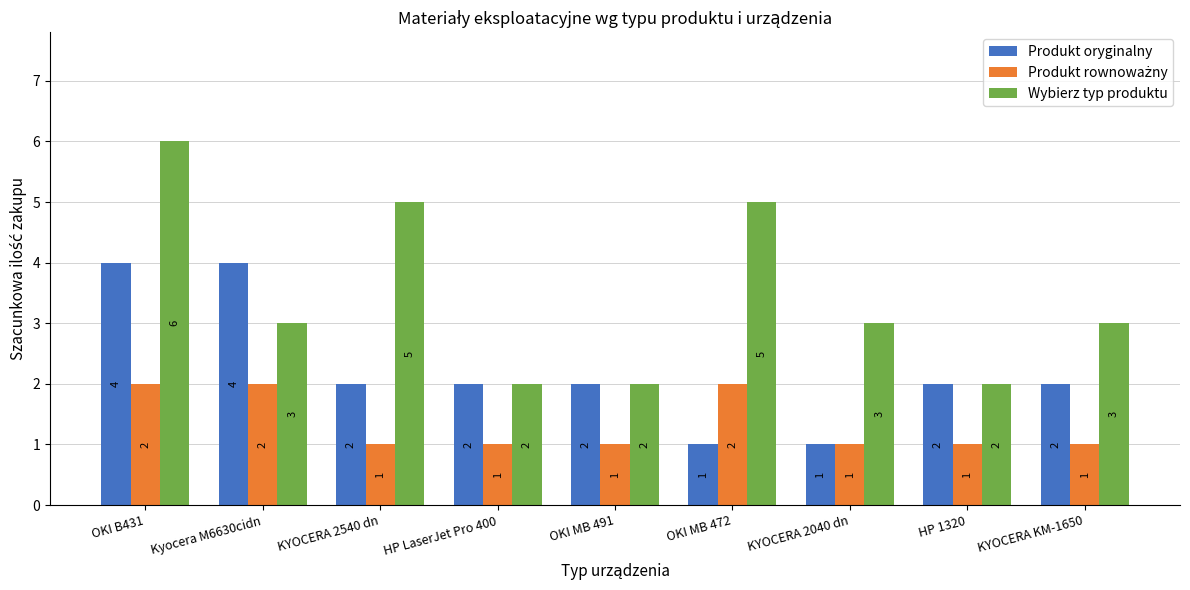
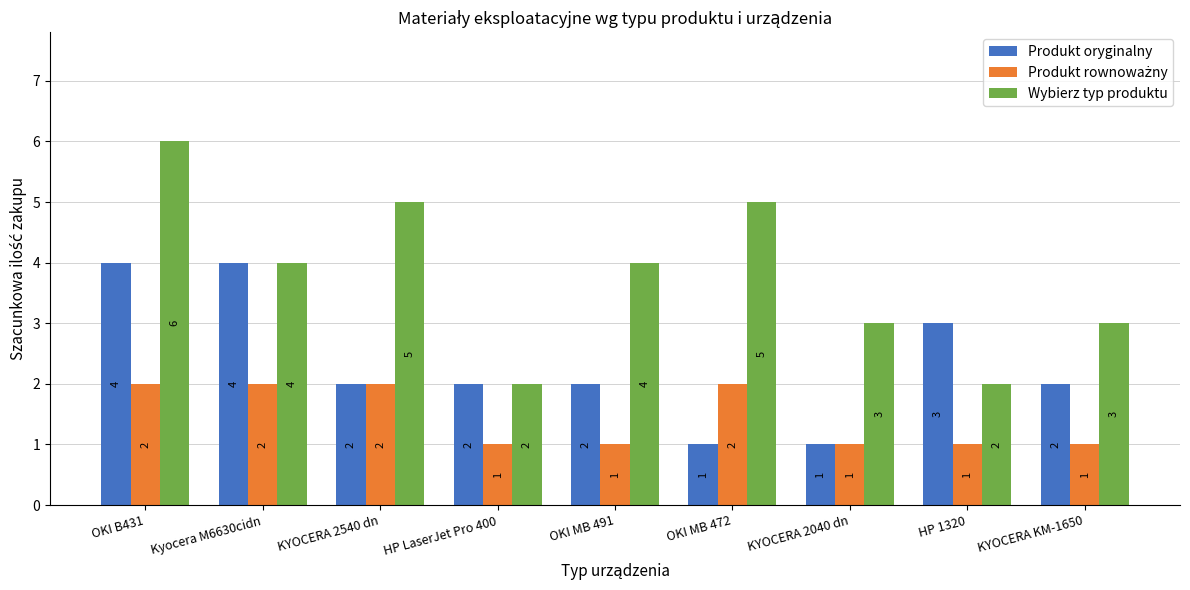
Wybierz typ produktu, Kyocera M6630cidn: 3 -> 4
Produkt rownoważny, KYOCERA 2540 dn: 1 -> 2
Wybierz typ produktu, OKI MB 491: 2 -> 4
Produkt oryginalny, HP 1320: 2 -> 3
